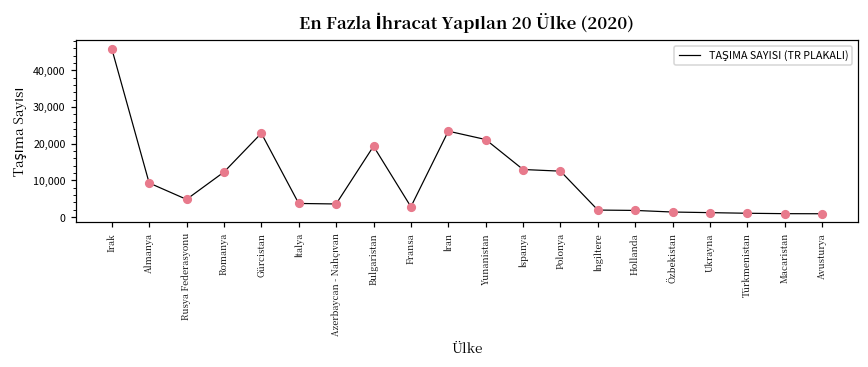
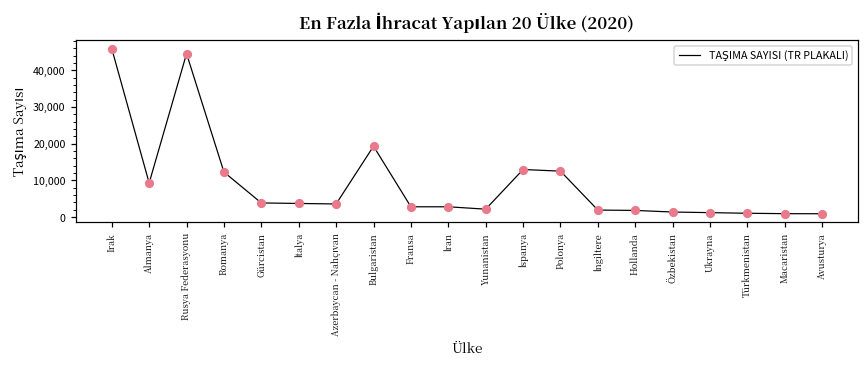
Rusya Federasyonu: 5,000 -> 45,000
Gürcistan: 23,000 -> 4,000
İran: 23,000 -> 3,000
Yunanistan: 21,000 -> 2,000
